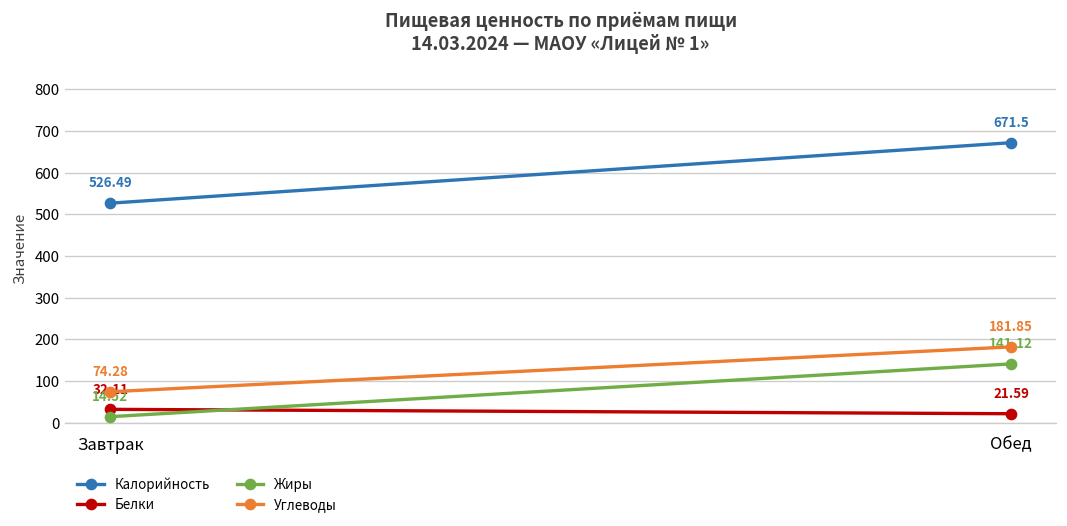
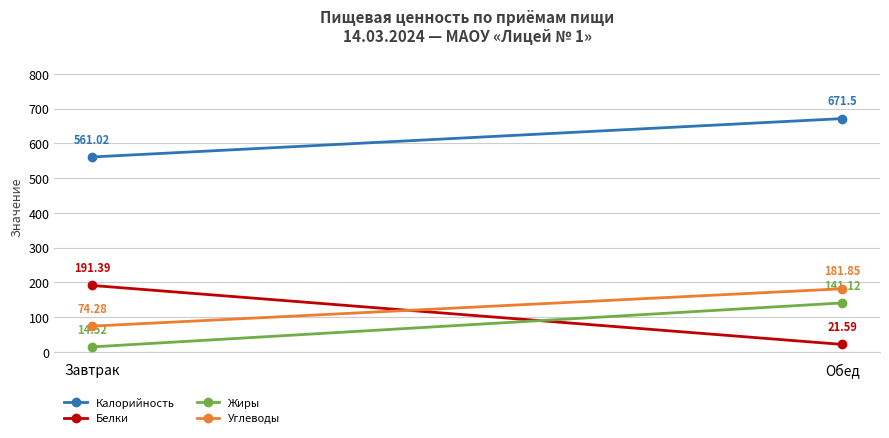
Калорийность, Завтрак: 526.49 -> 561.02
Белки, Завтрак: 32.11 -> 191.39
